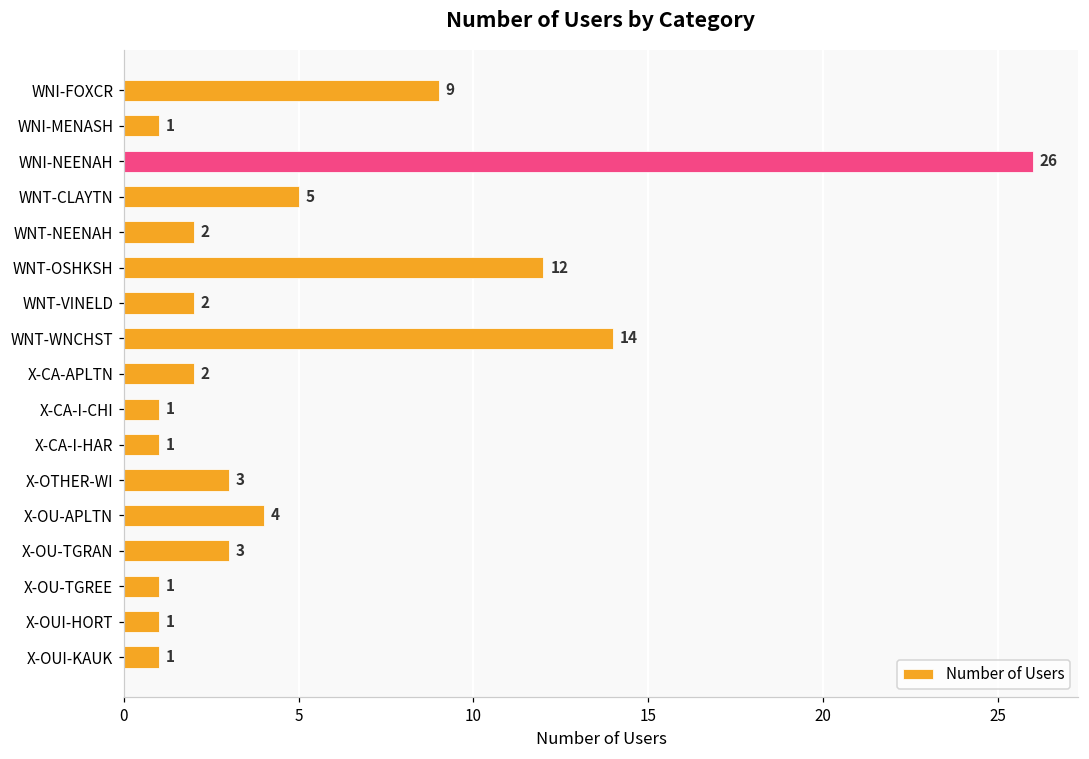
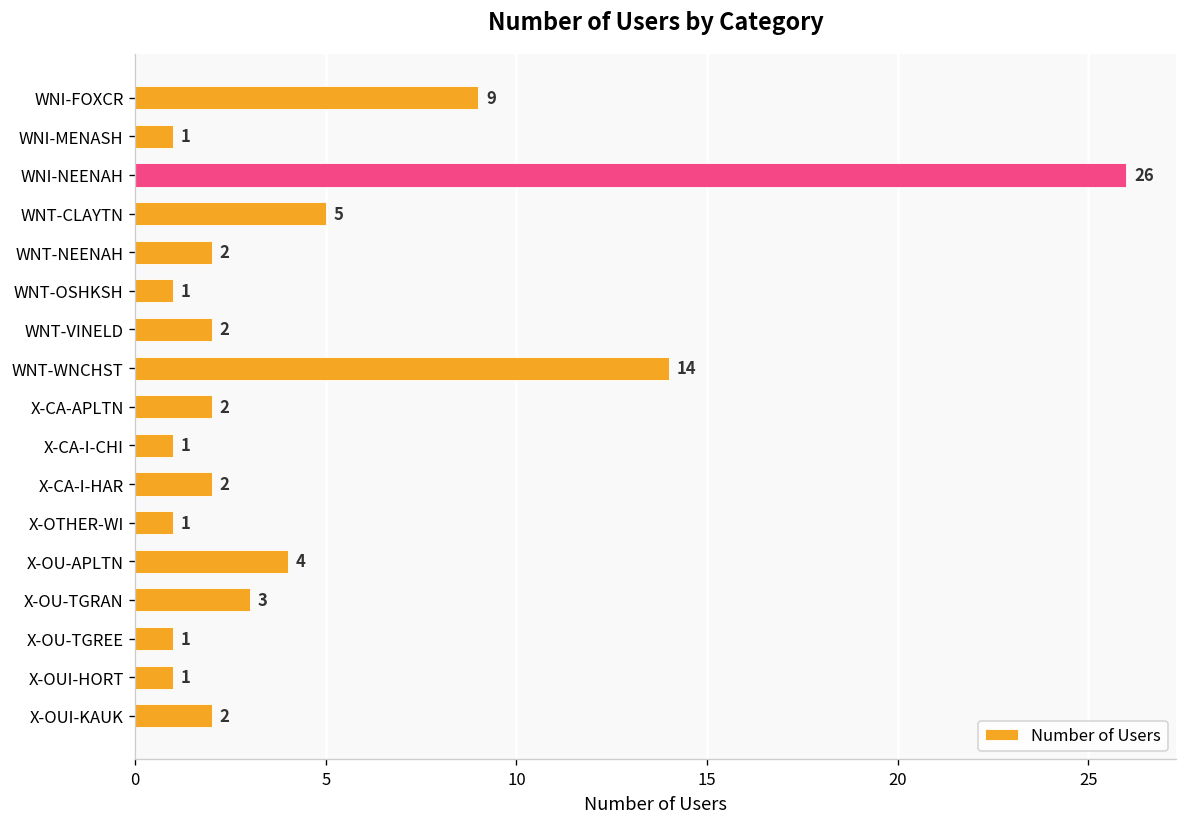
WNT-OSHKSH: 12 -> 1
X-CA-I-HAR: 1 -> 2
X-OTHER-WI: 3 -> 1
X-OUI-KAUK: 1 -> 2
